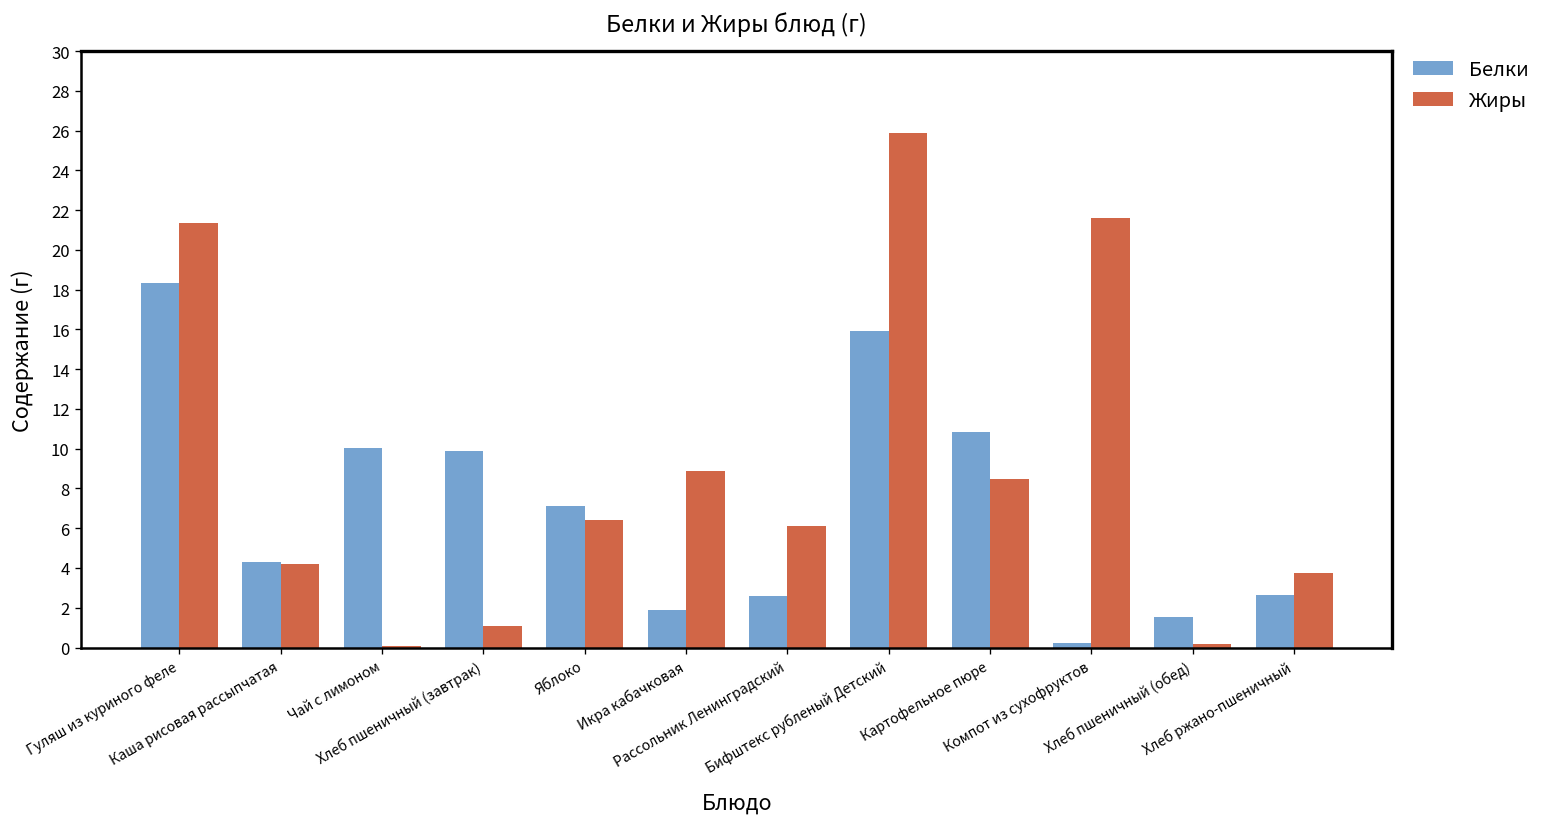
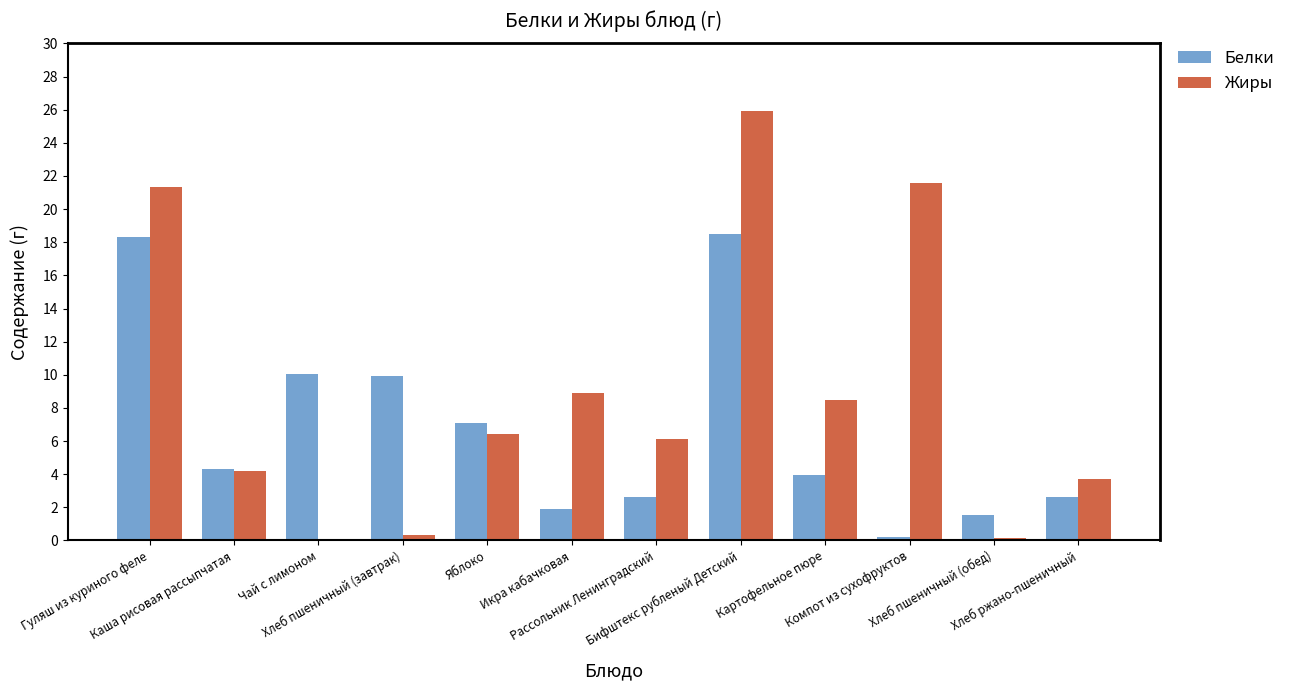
Жиры, Хлеб пшеничный (завтрак): 1.1 -> 0.3
Белки, Бифштекс рубленый Детский: 15.9 -> 18.5
Белки, Картофельное пюре: 10.8 -> 4.0
